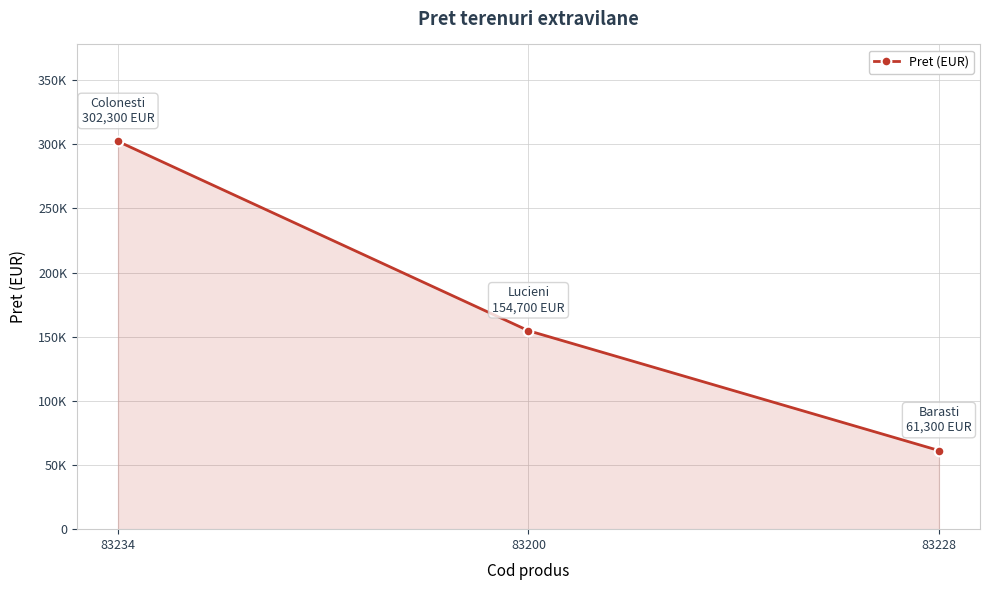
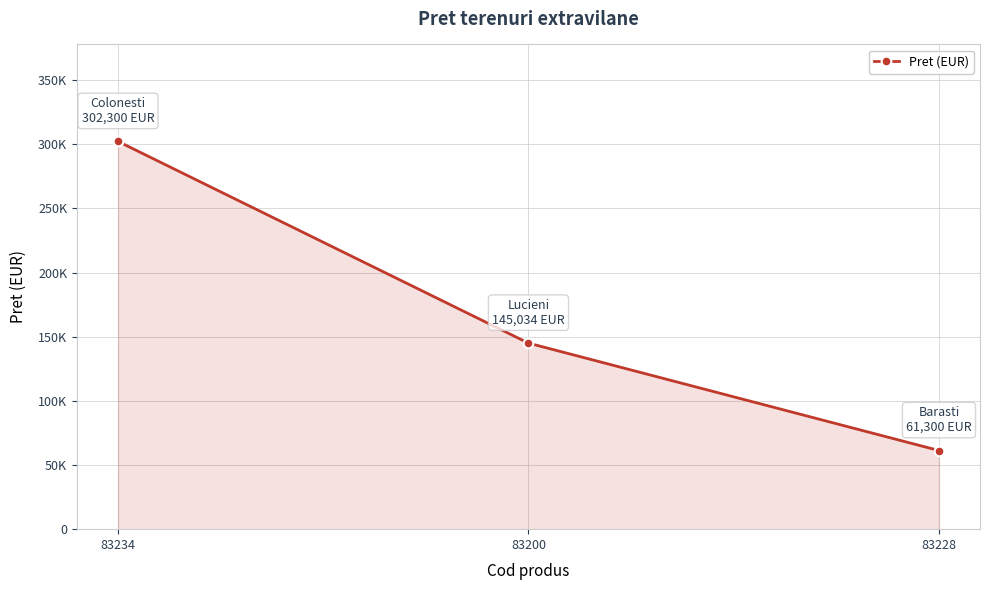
83200: 154,700 -> 145,034
